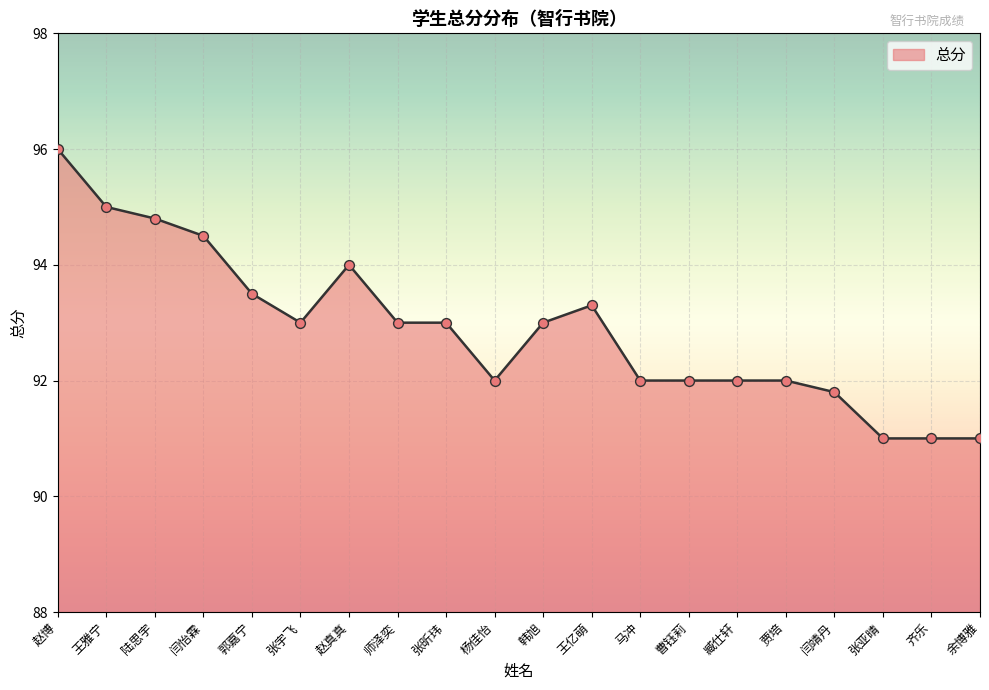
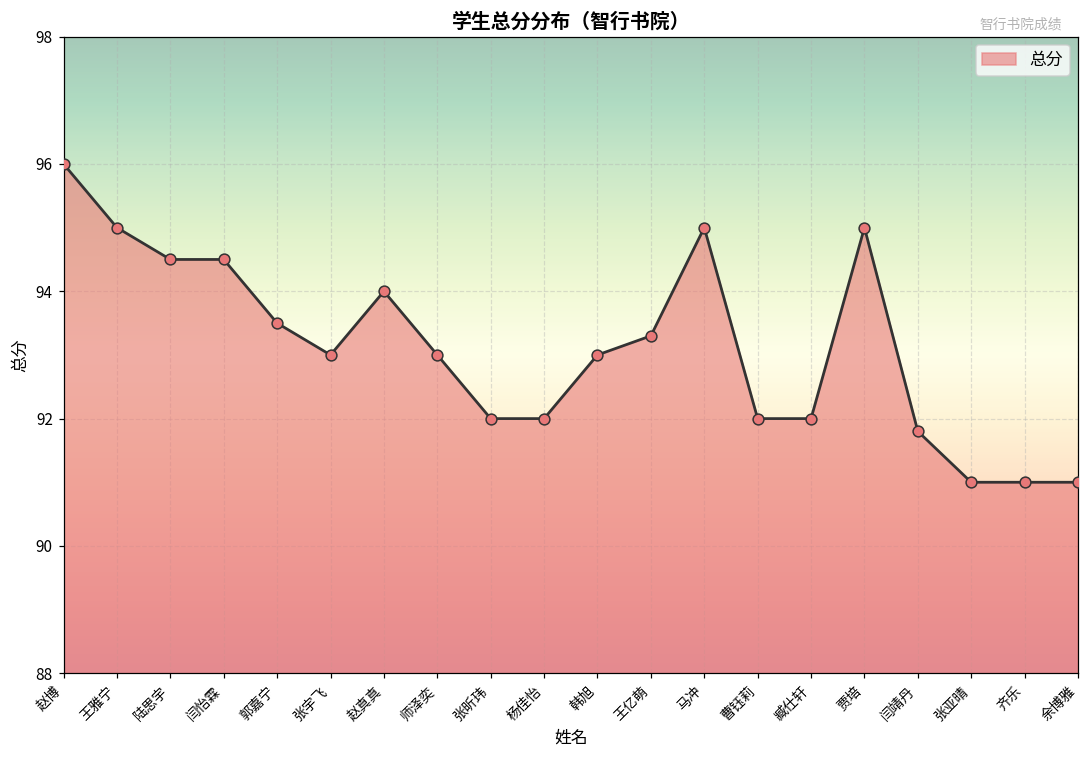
陆思宇: 94.8 -> 94.5
张昕玮: 93 -> 92
马冲: 92 -> 95
贾培: 92 -> 95
